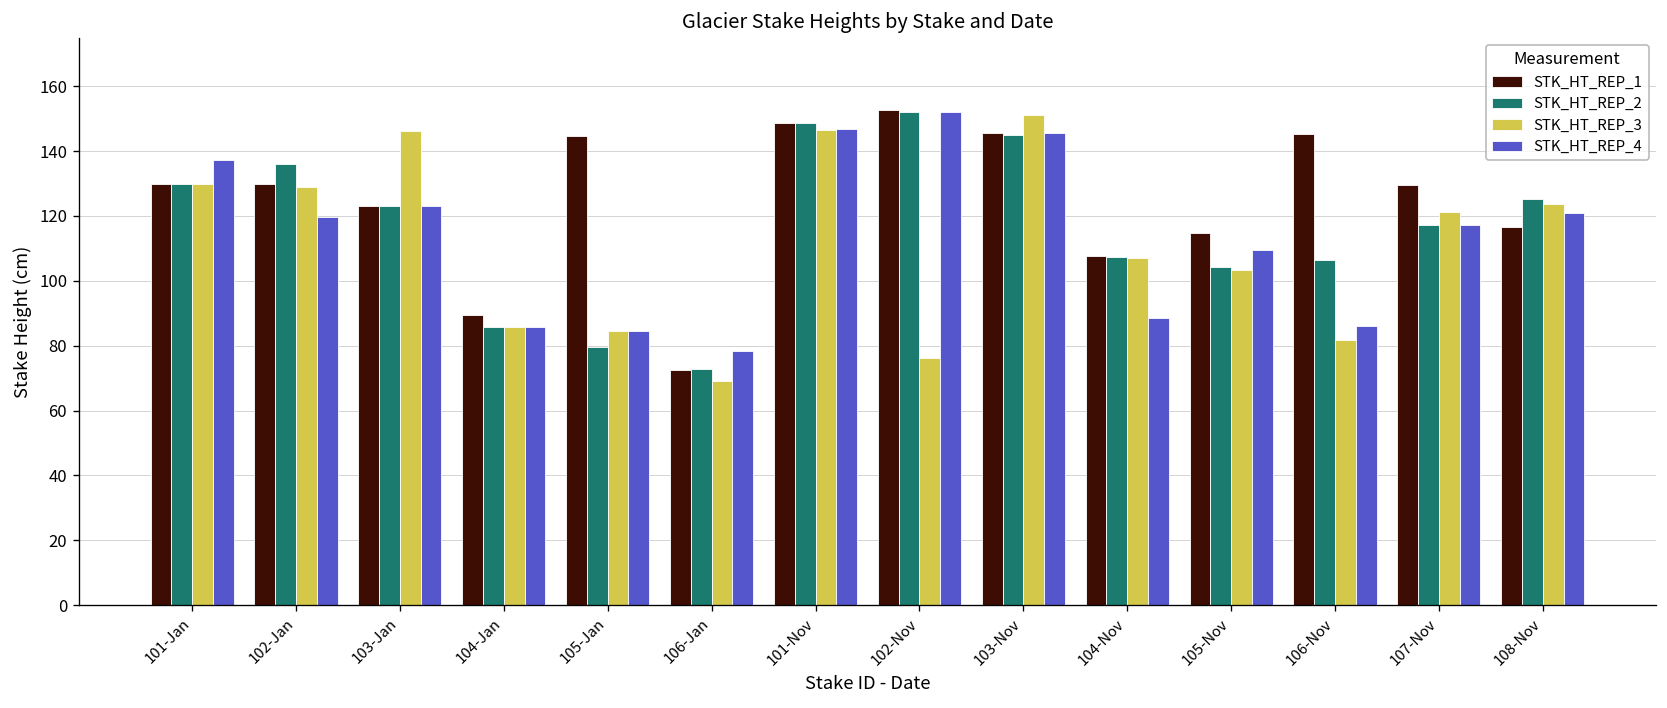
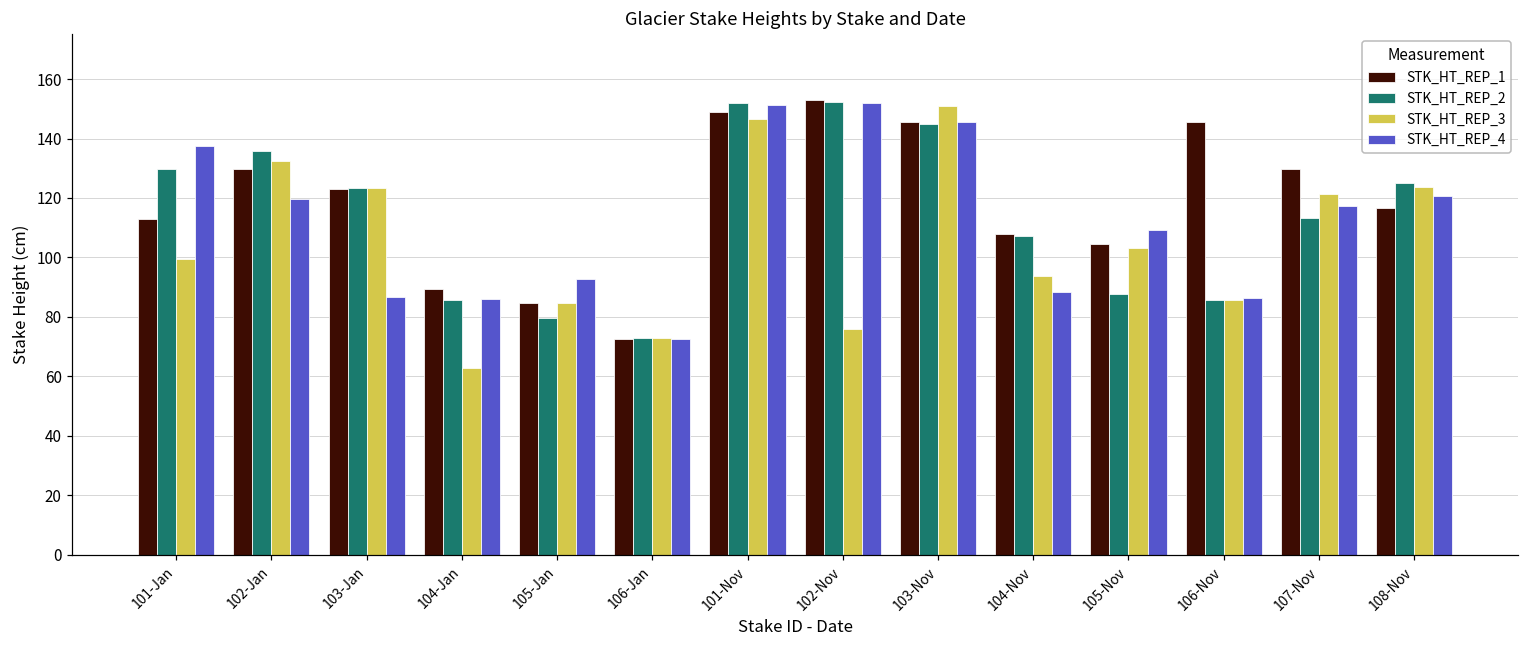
STK_HT_REP_1, 101-Jan: 130 -> 113
STK_HT_REP_3, 101-Jan: 130 -> 99
STK_HT_REP_3, 102-Jan: 129 -> 133
STK_HT_REP_3, 103-Jan: 146 -> 123
STK_HT_REP_4, 103-Jan: 123 -> 87
STK_HT_REP_3, 104-Jan: 86 -> 63
STK_HT_REP_1, 105-Jan: 145 -> 85
STK_HT_REP_4, 105-Jan: 84 -> 93
STK_HT_REP_3, 106-Jan: 69 -> 73
STK_HT_REP_4, 106-Jan: 78 -> 73
STK_HT_REP_2, 101-Nov: 149 -> 152
STK_HT_REP_4, 101-Nov: 147 -> 151
STK_HT_REP_3, 104-Nov: 107 -> 94
STK_HT_REP_1, 105-Nov: 115 -> 105
STK_HT_REP_2, 105-Nov: 104 -> 88
STK_HT_REP_2, 106-Nov: 106 -> 86
STK_HT_REP_3, 106-Nov: 82 -> 86
STK_HT_REP_2, 107-Nov: 117 -> 113
